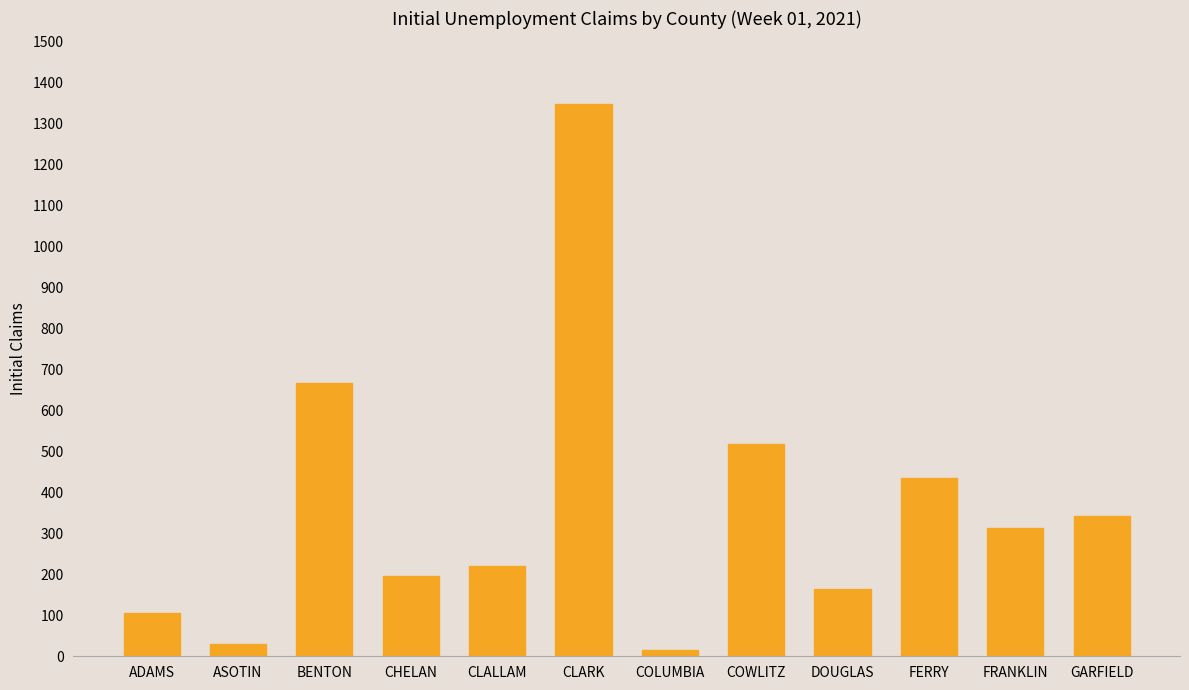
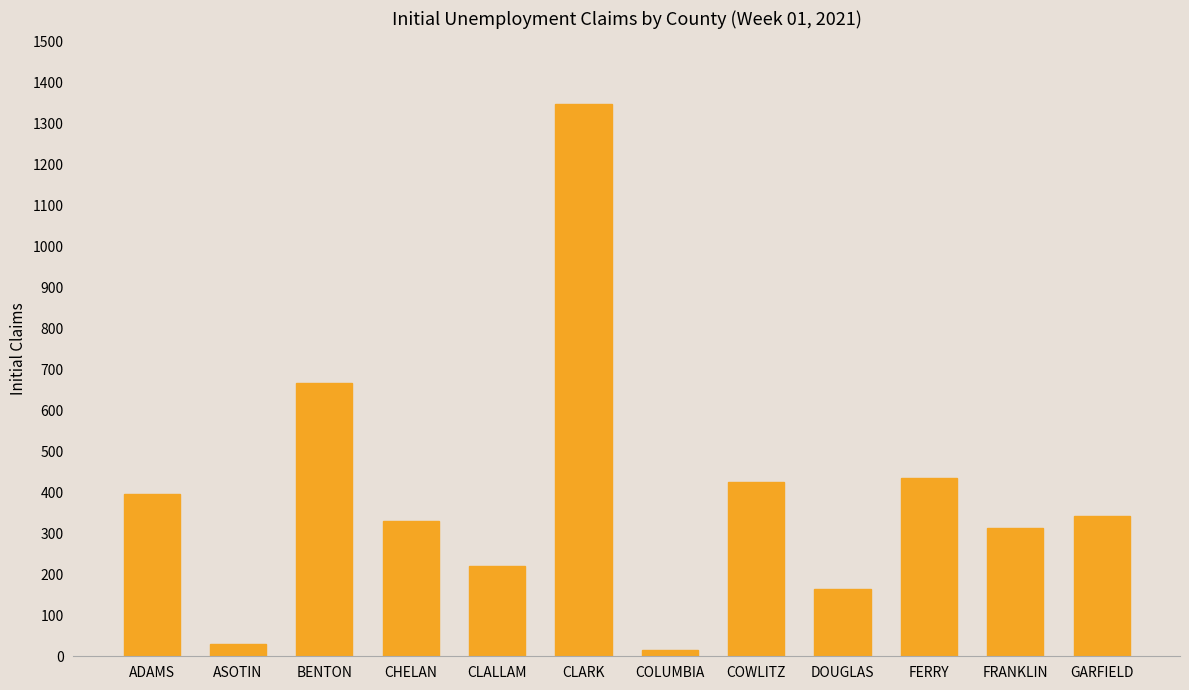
ADAMS: 110 -> 400
CHELAN: 200 -> 330
COWLITZ: 520 -> 430
